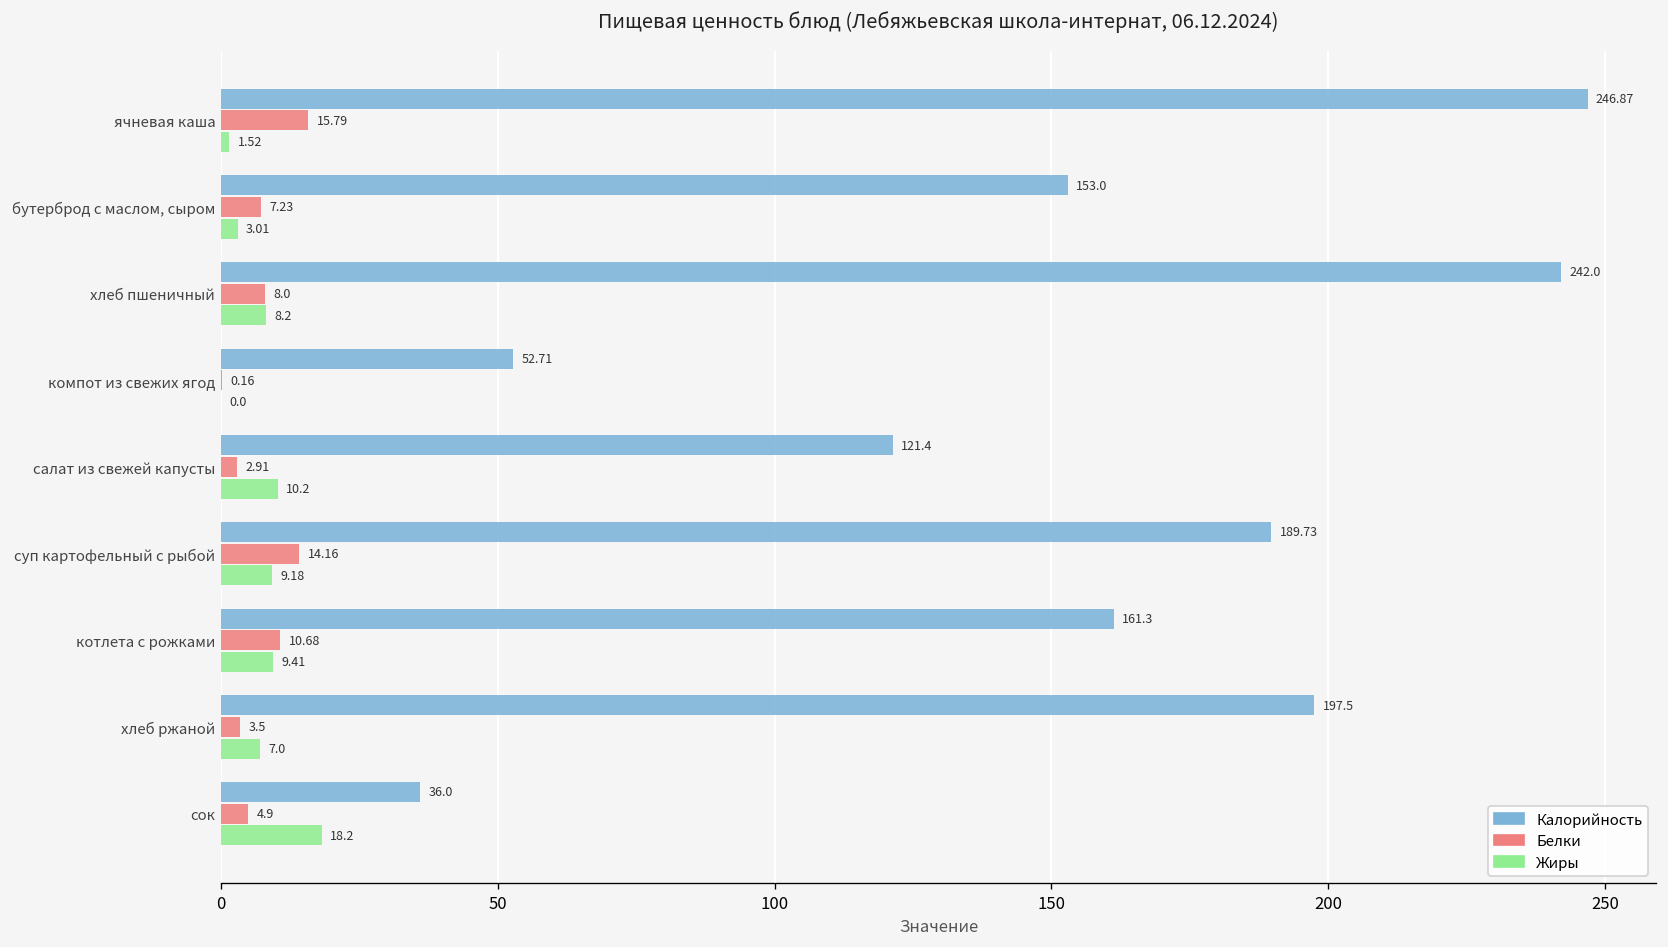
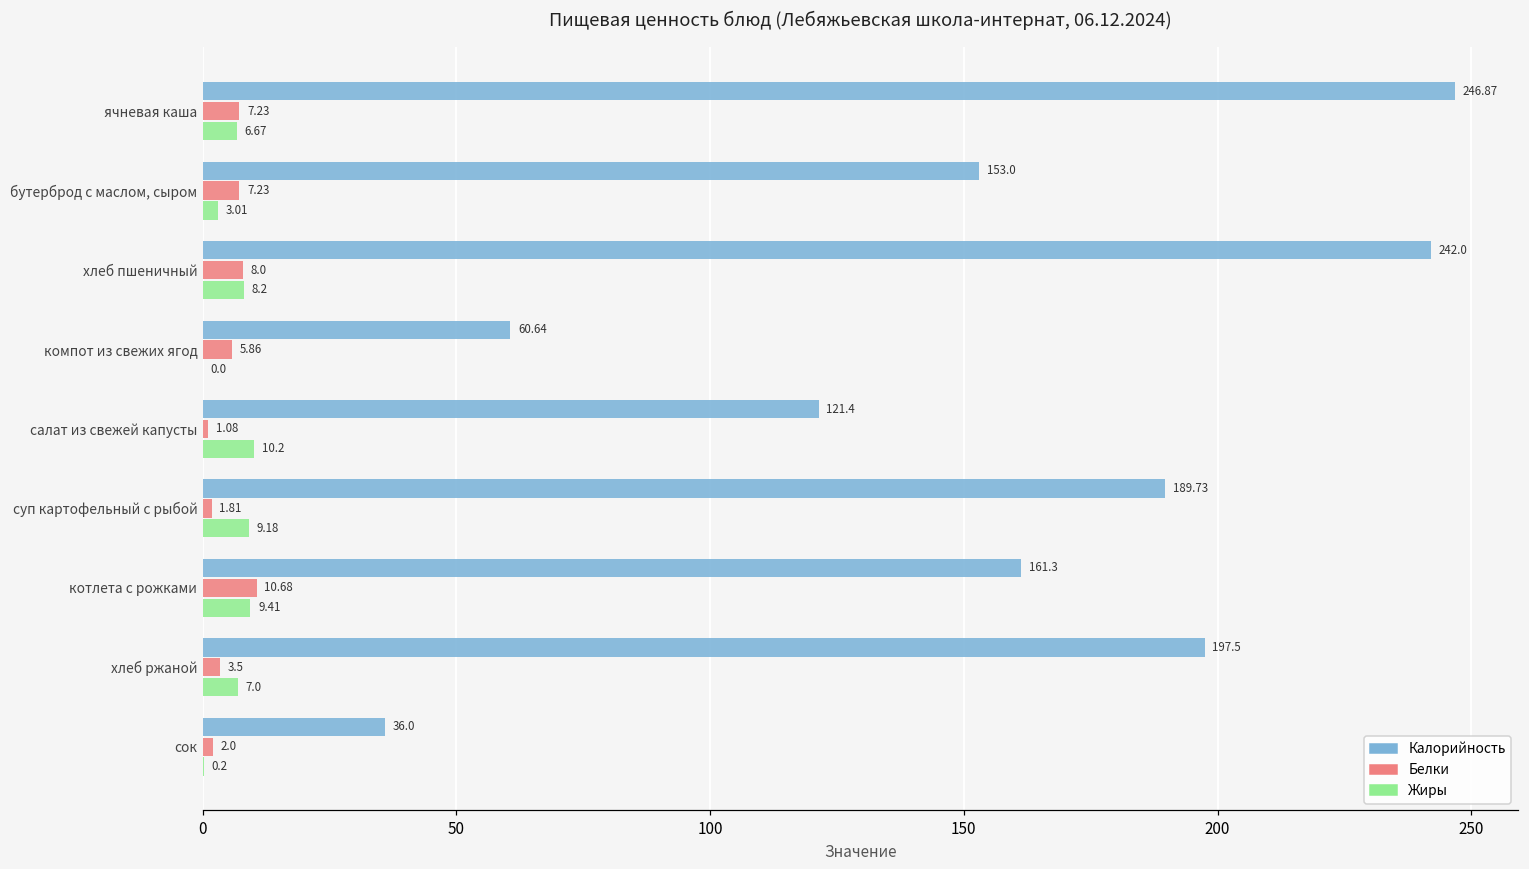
Белки, ячневая каша: 15.79 -> 7.23
Жиры, ячневая каша: 1.52 -> 6.67
Калорийность, компот из свежих ягод: 52.71 -> 60.64
Белки, компот из свежих ягод: 0.16 -> 5.86
Белки, салат из свежей капусты: 2.91 -> 1.08
Белки, суп картофельный с рыбой: 14.16 -> 1.81
Белки, сок: 4.9 -> 2.0
Жиры, сок: 18.2 -> 0.2
